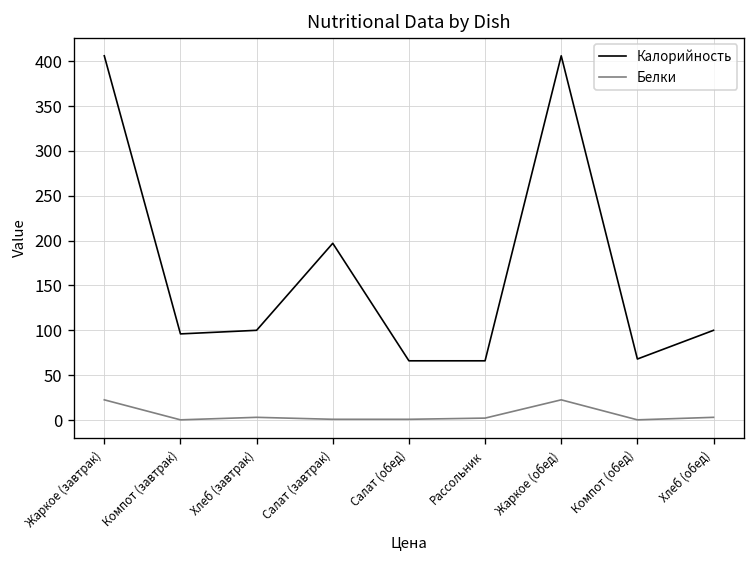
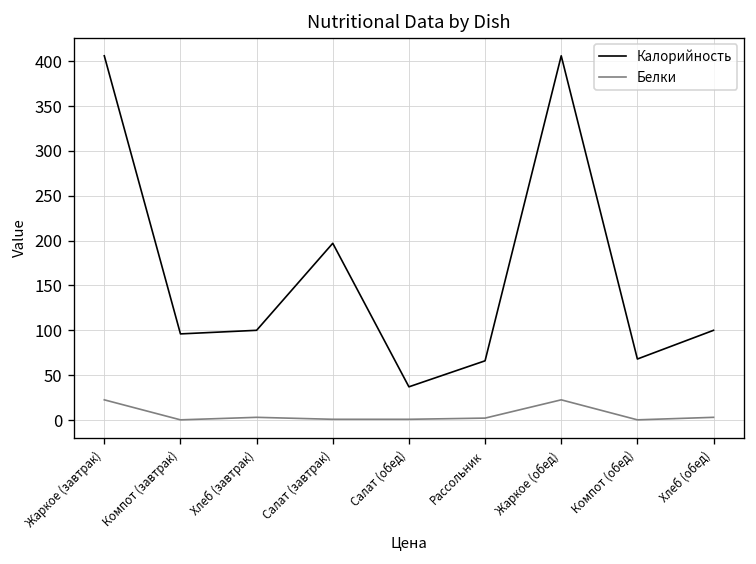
Калорийность, Салат (обед): 70 -> 40
